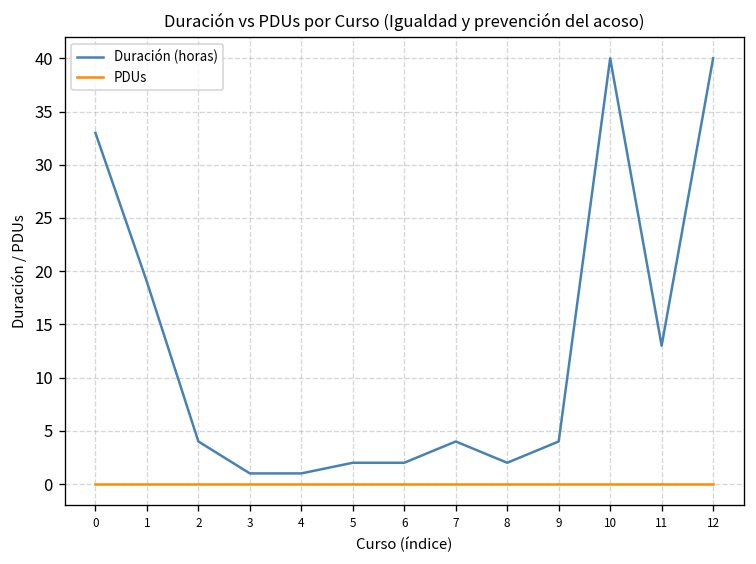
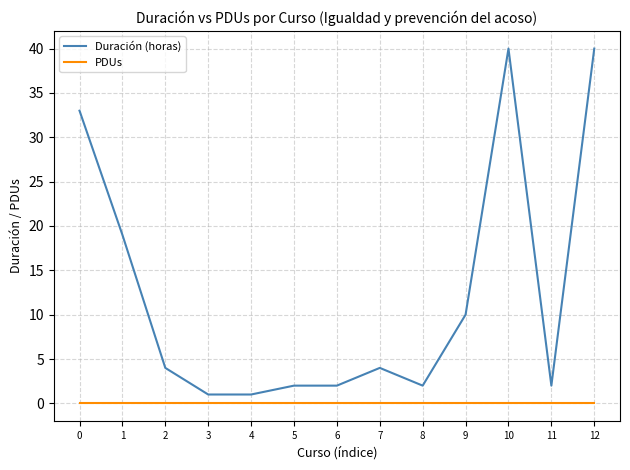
Duración (horas), 9: 4 -> 10
Duración (horas), 11: 13 -> 2
